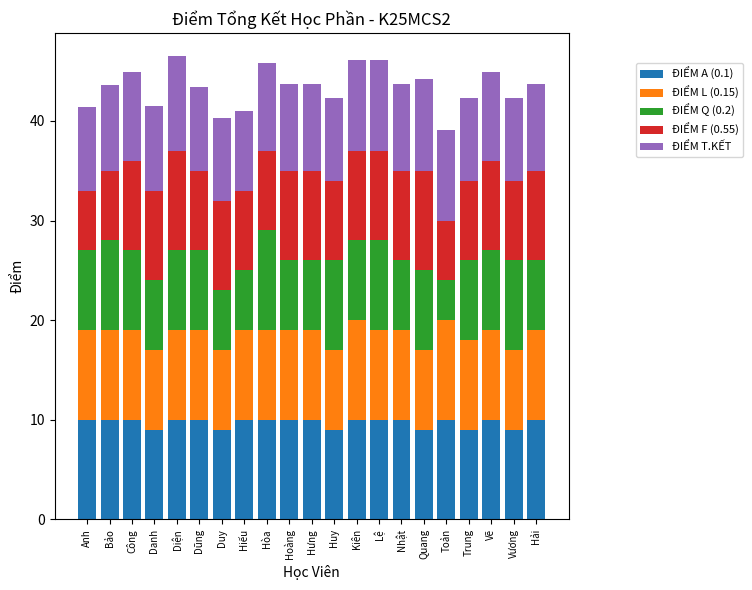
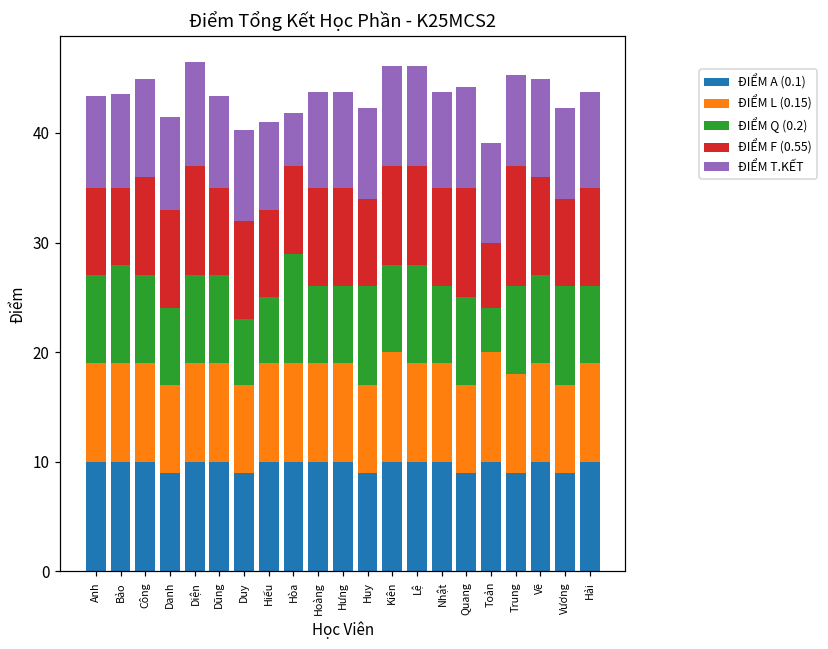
ĐIỂM F (0.55), Anh: 6 -> 8
ĐIỂM T.KẾT, Hòa: 9 -> 5
ĐIỂM F (0.55), Trung: 8 -> 11
